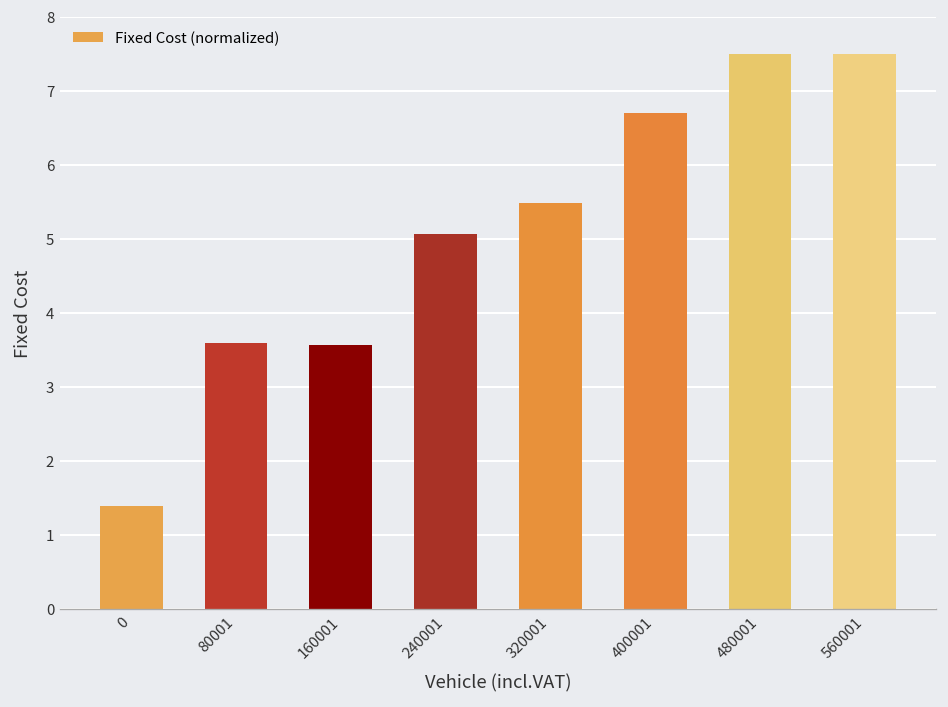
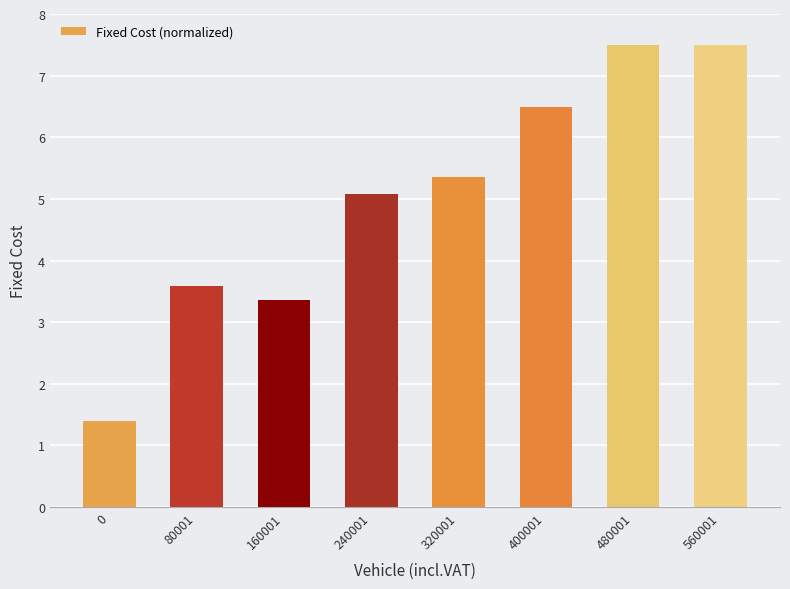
160001: 3.6 -> 3.4
320001: 5.5 -> 5.3
400001: 6.7 -> 6.5
